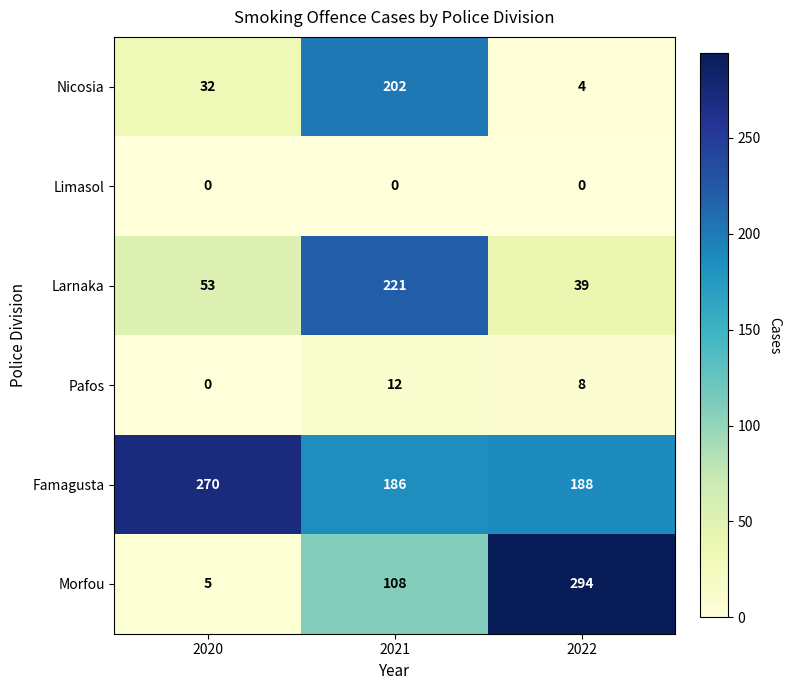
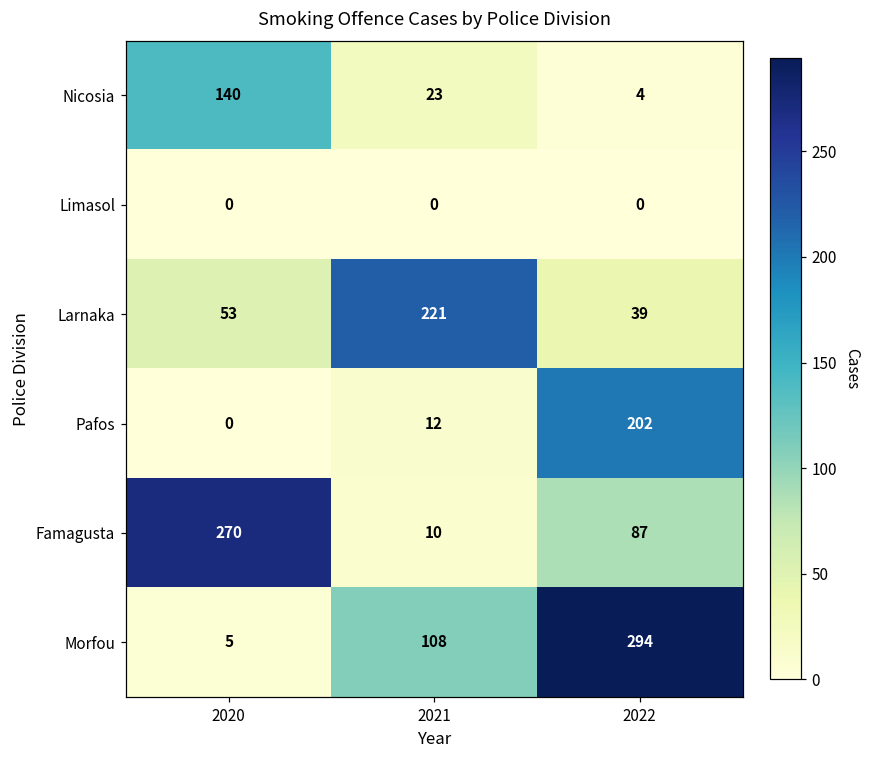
Nicosia, 2020: 32 -> 140
Nicosia, 2021: 202 -> 23
Pafos, 2022: 8 -> 202
Famagusta, 2021: 186 -> 10
Famagusta, 2022: 188 -> 87
